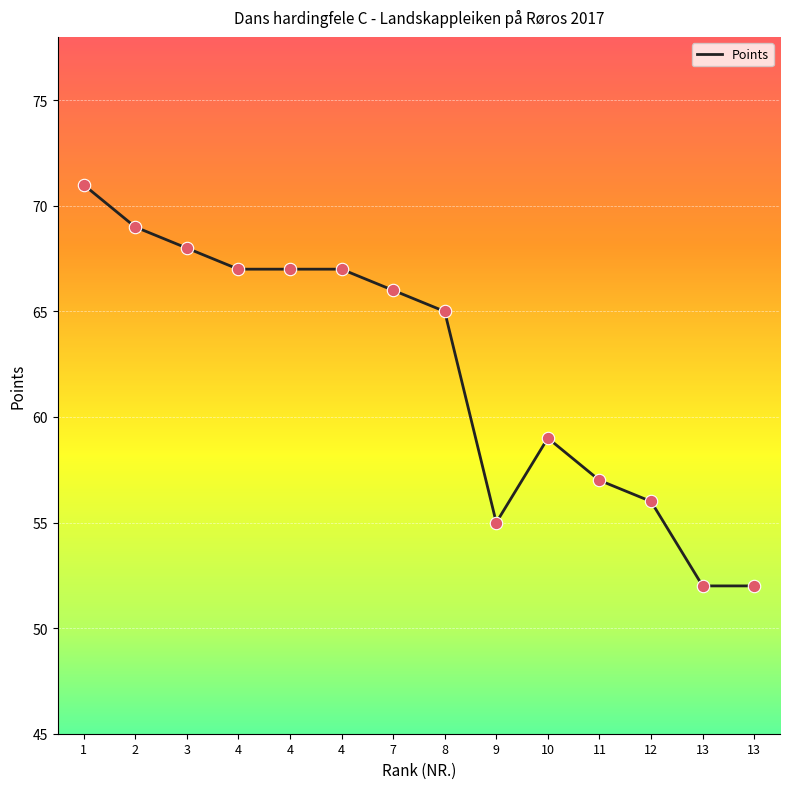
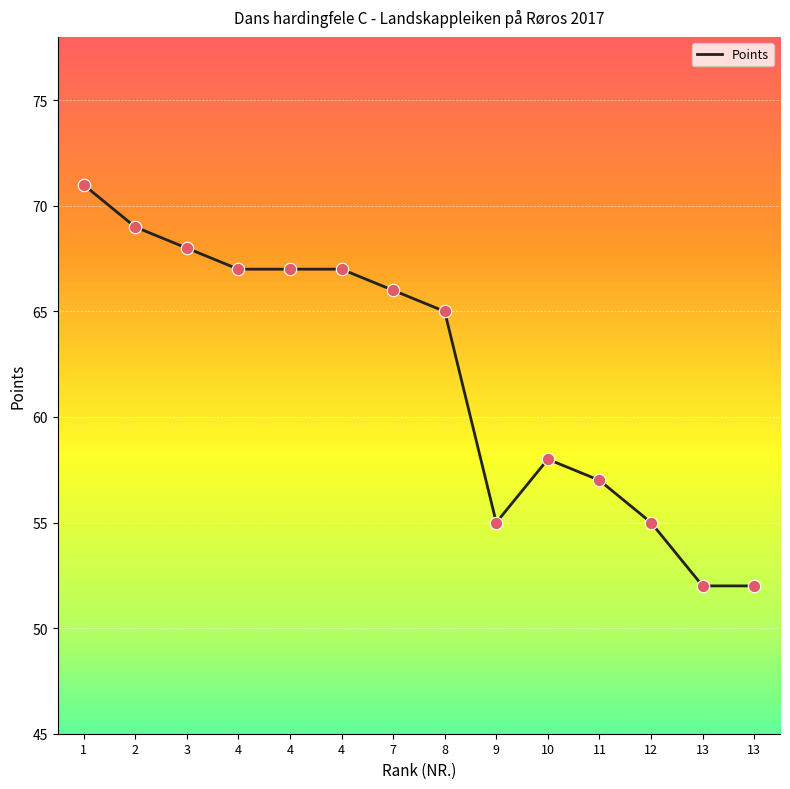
10: 59 -> 58
12: 56 -> 55
